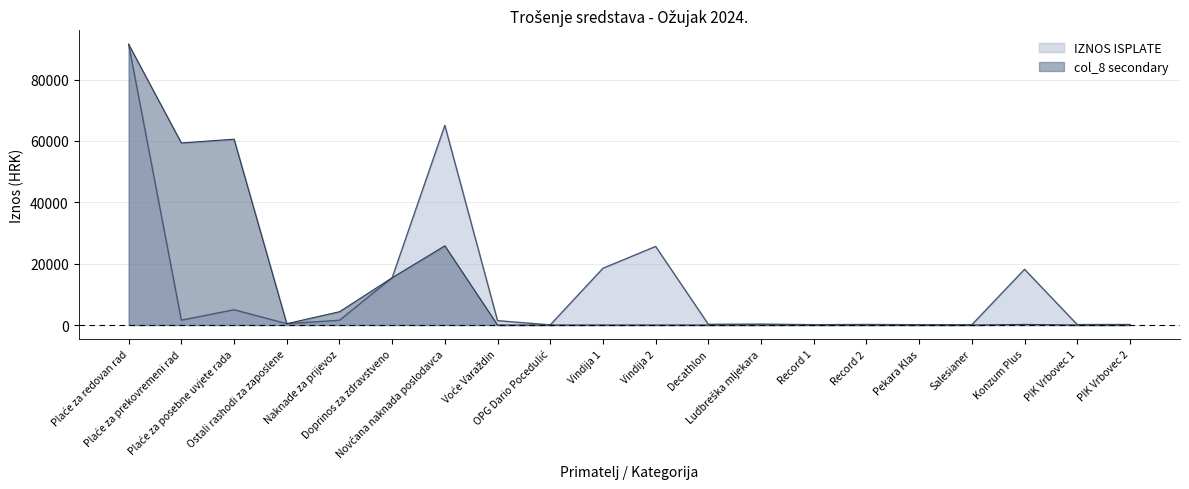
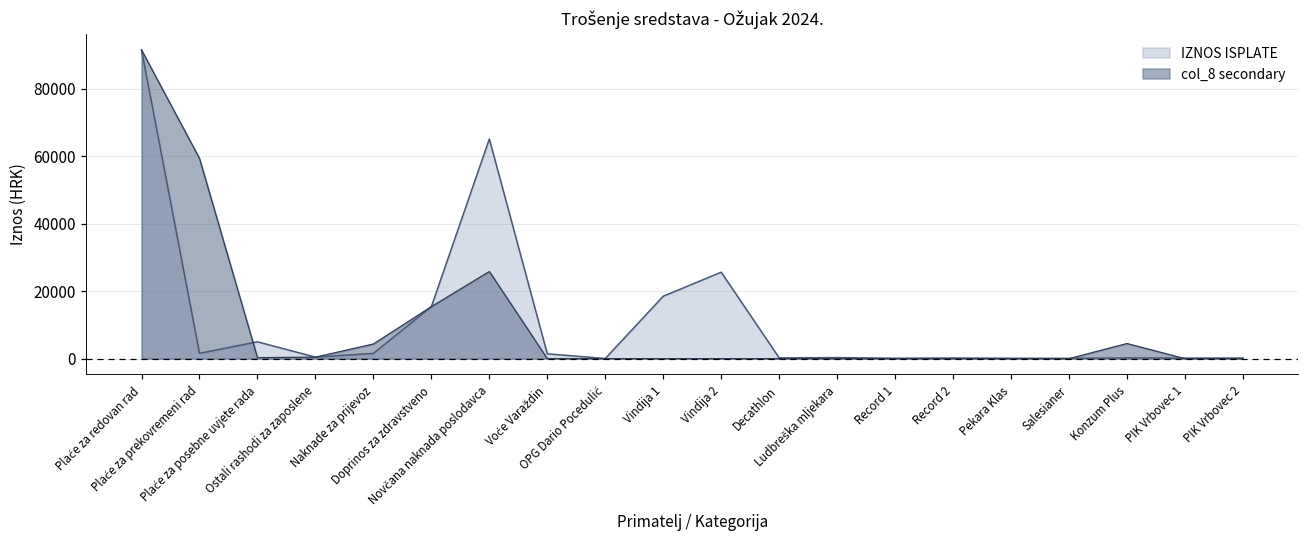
col_8 secondary, Plaće za posebne uvjete rada: 61000 -> 0
IZNOS ISPLATE, Konzum Plus: 18000 -> 0
col_8 secondary, Konzum Plus: 0 -> 4000
